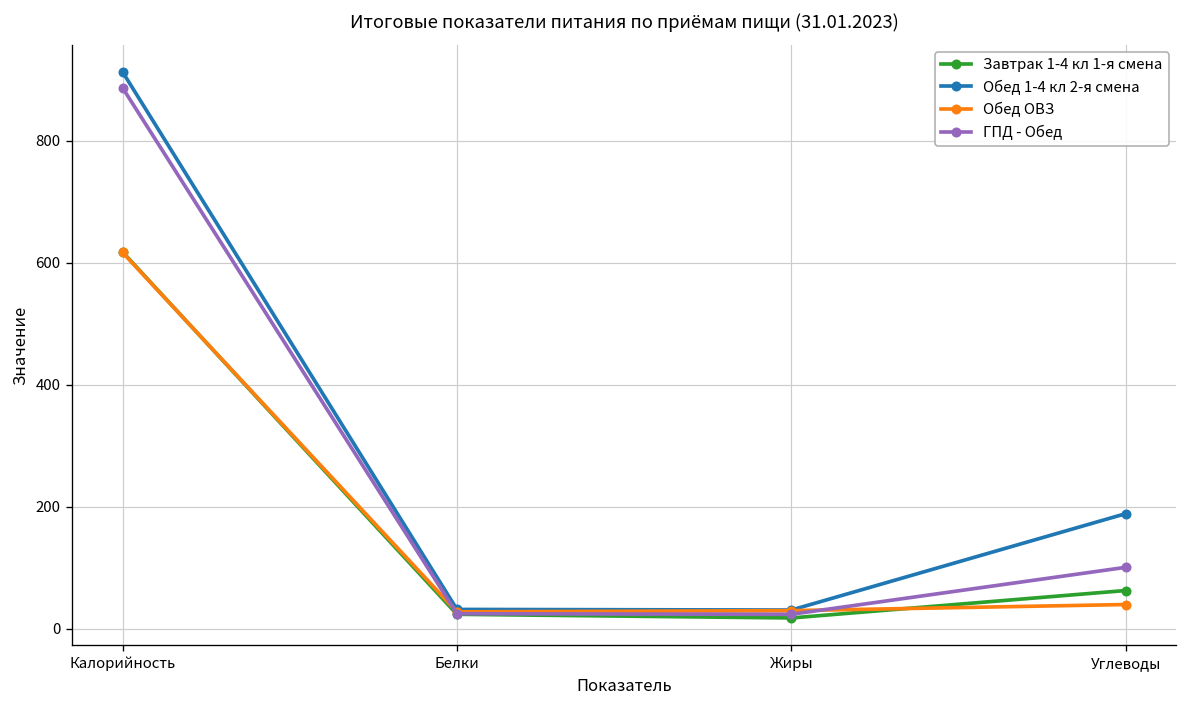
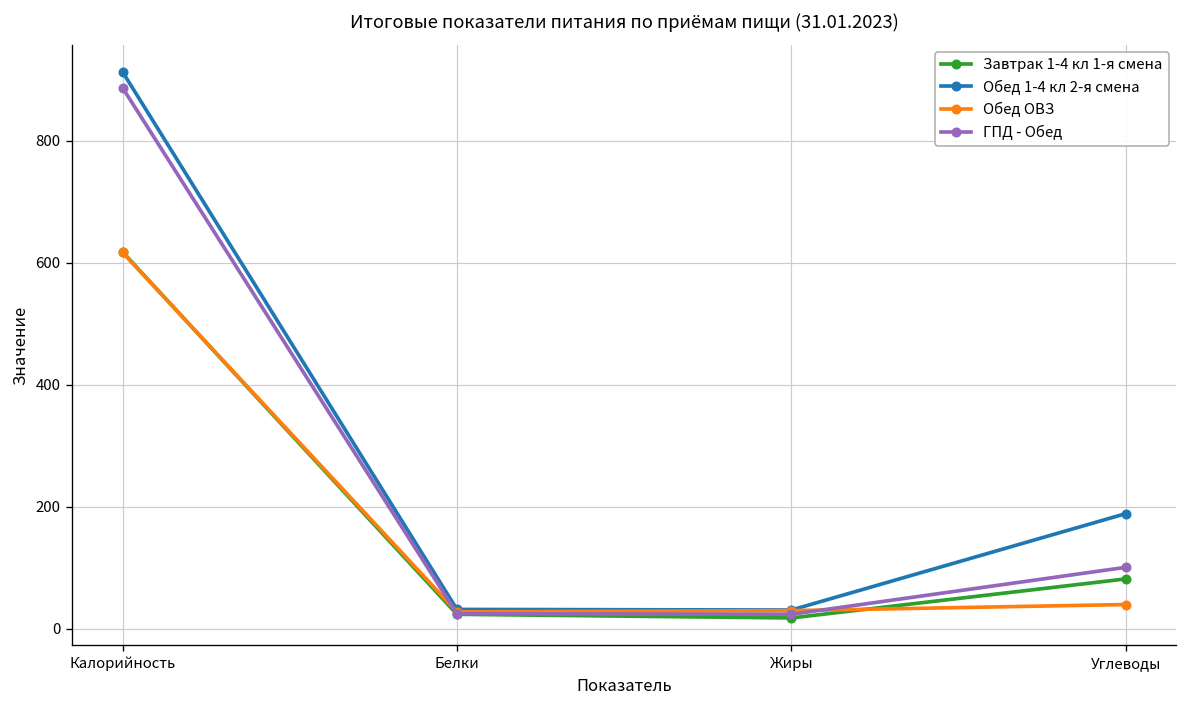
Завтрак 1-4 кл 1-я смена, Углеводы: 60 -> 80
